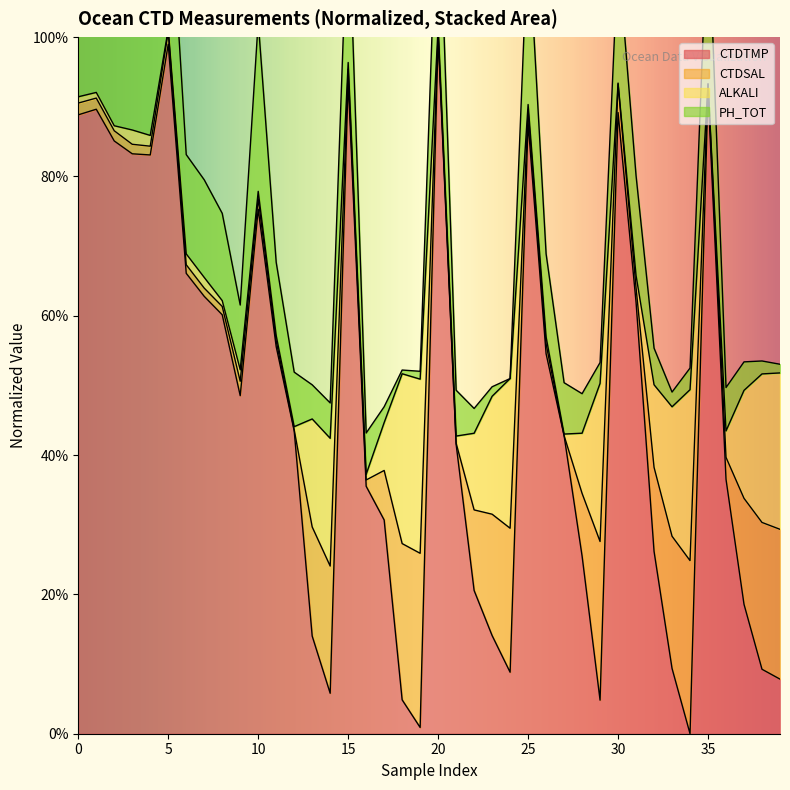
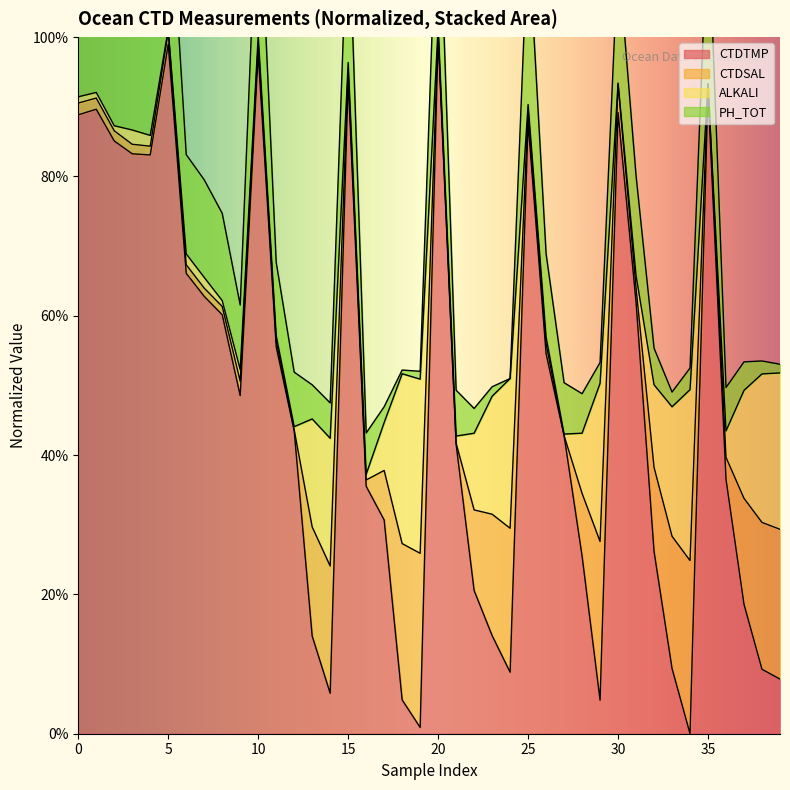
CTDTMP, 10: 75% -> 98%
